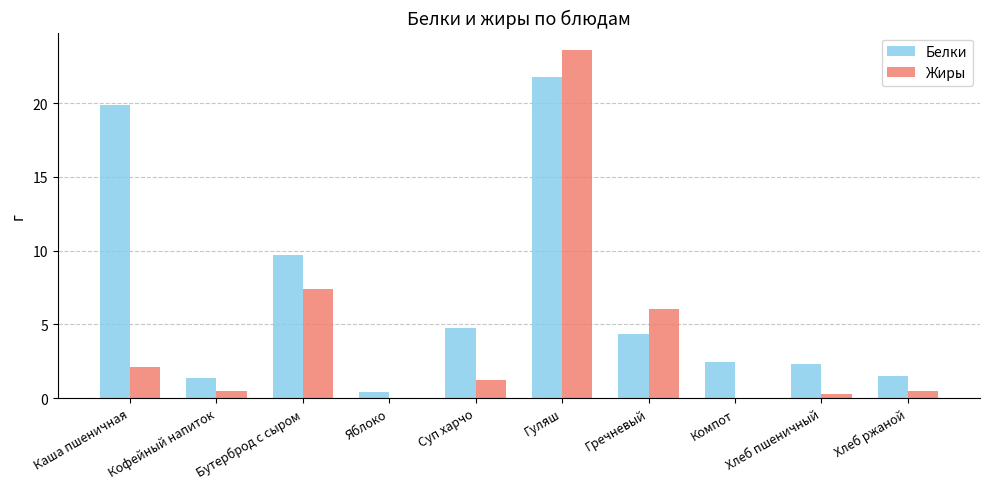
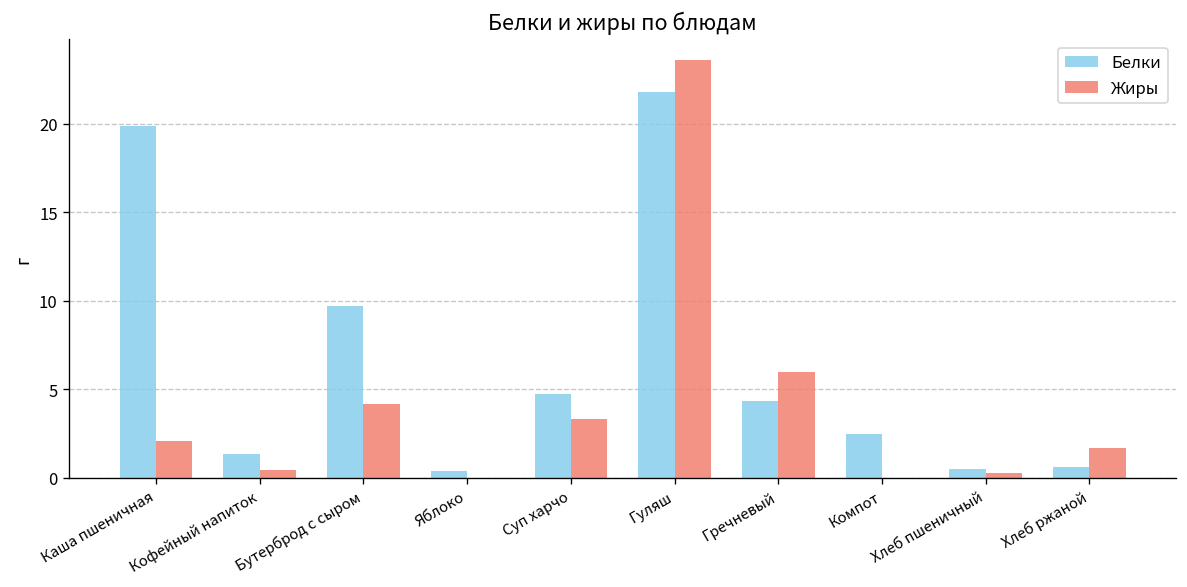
Жиры, Бутерброд с сыром: 7.4 -> 4.2
Жиры, Суп харчо: 1.2 -> 3.4
Белки, Хлеб пшеничный: 2.3 -> 0.5
Белки, Хлеб ржаной: 1.5 -> 0.6
Жиры, Хлеб ржаной: 0.5 -> 1.7
